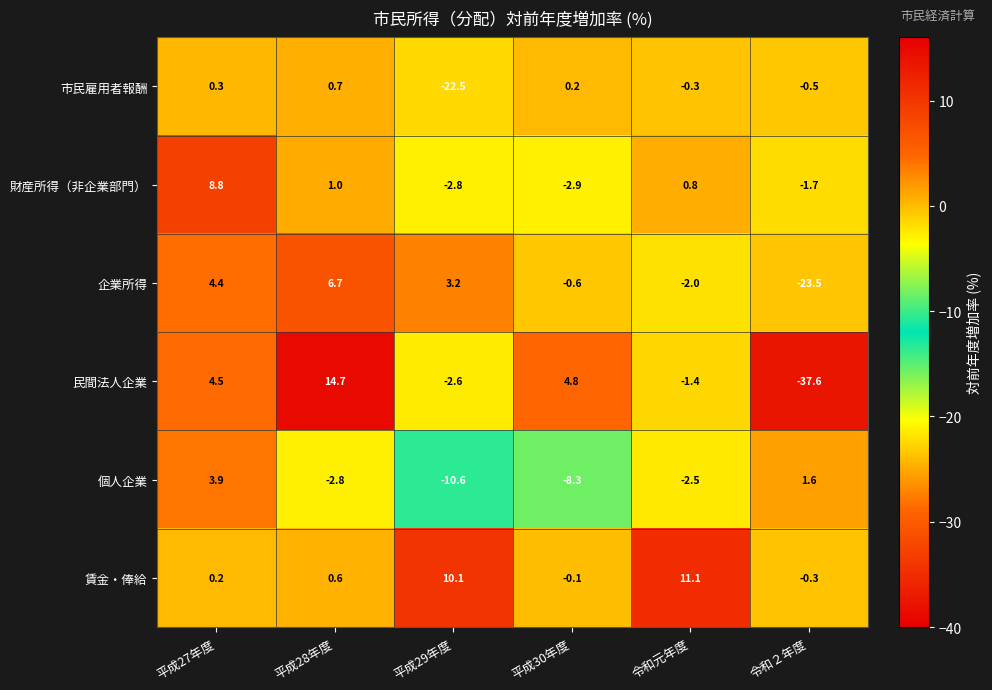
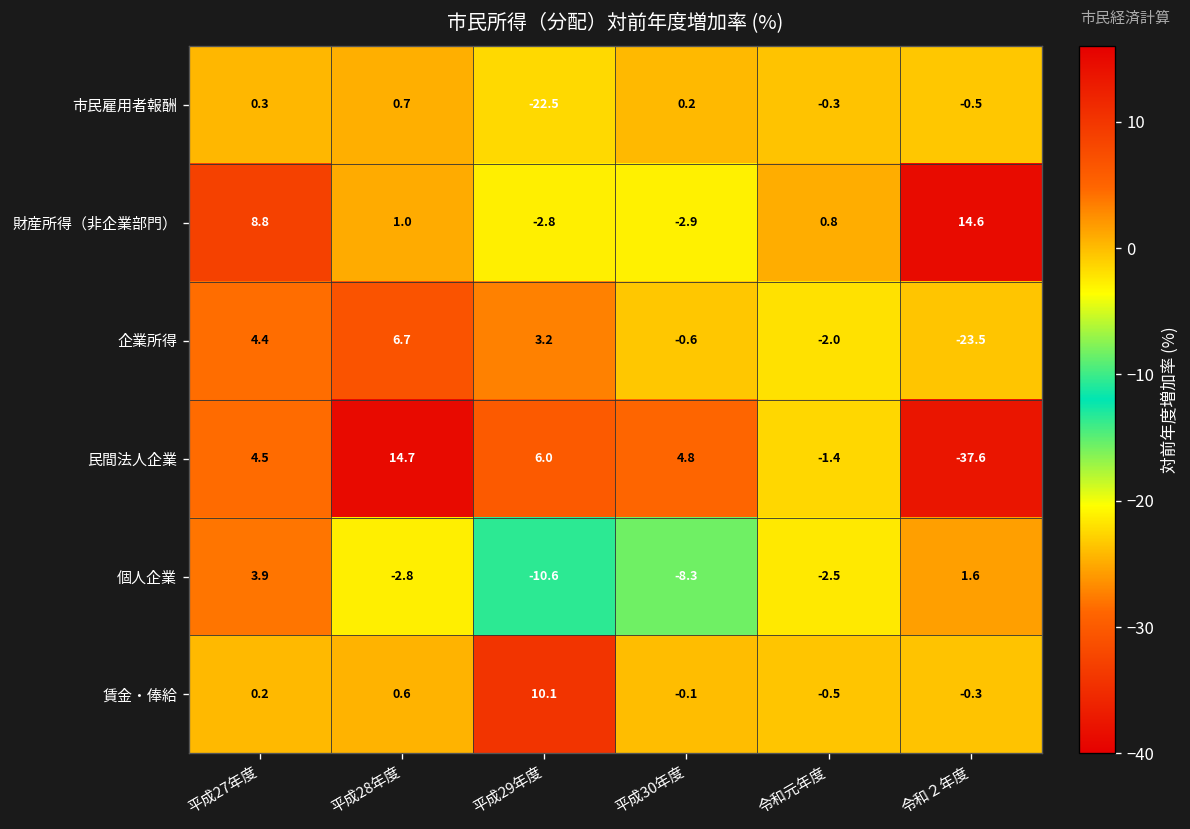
財産所得（非企業部門）, 令和２年度: -1.7 -> 14.6
民間法人企業, 平成29年度: -2.6 -> 6.0
賃金・俸給, 令和元年度: 11.1 -> -0.5
